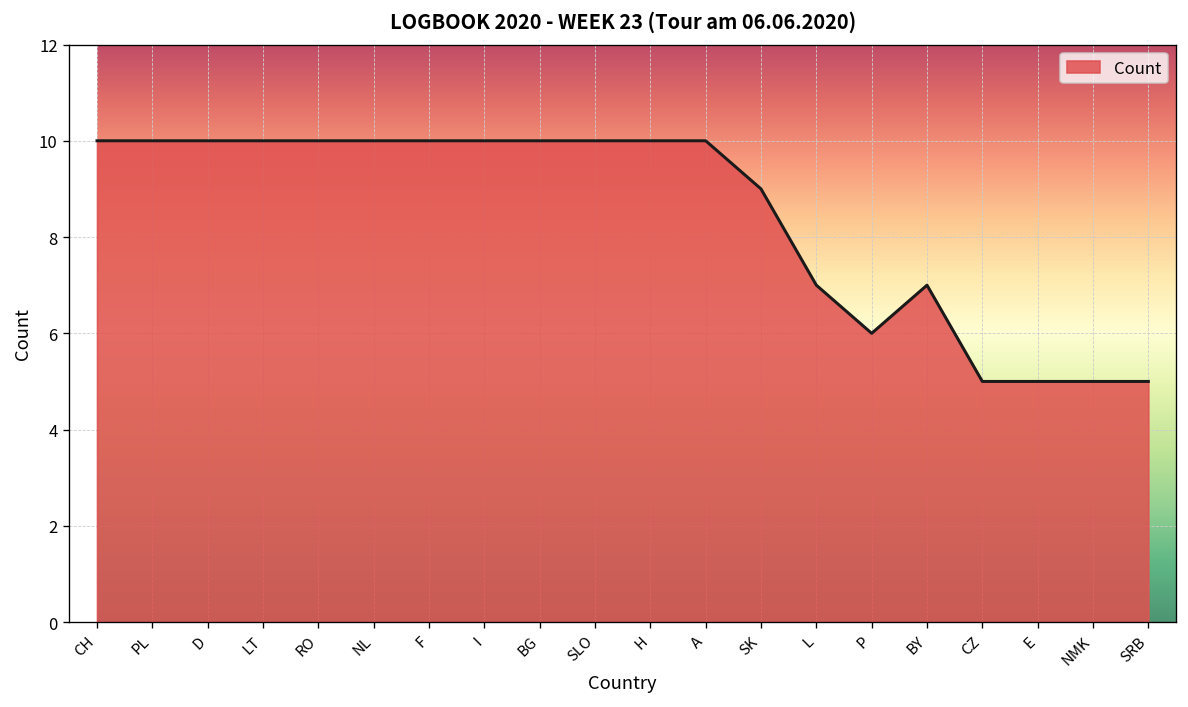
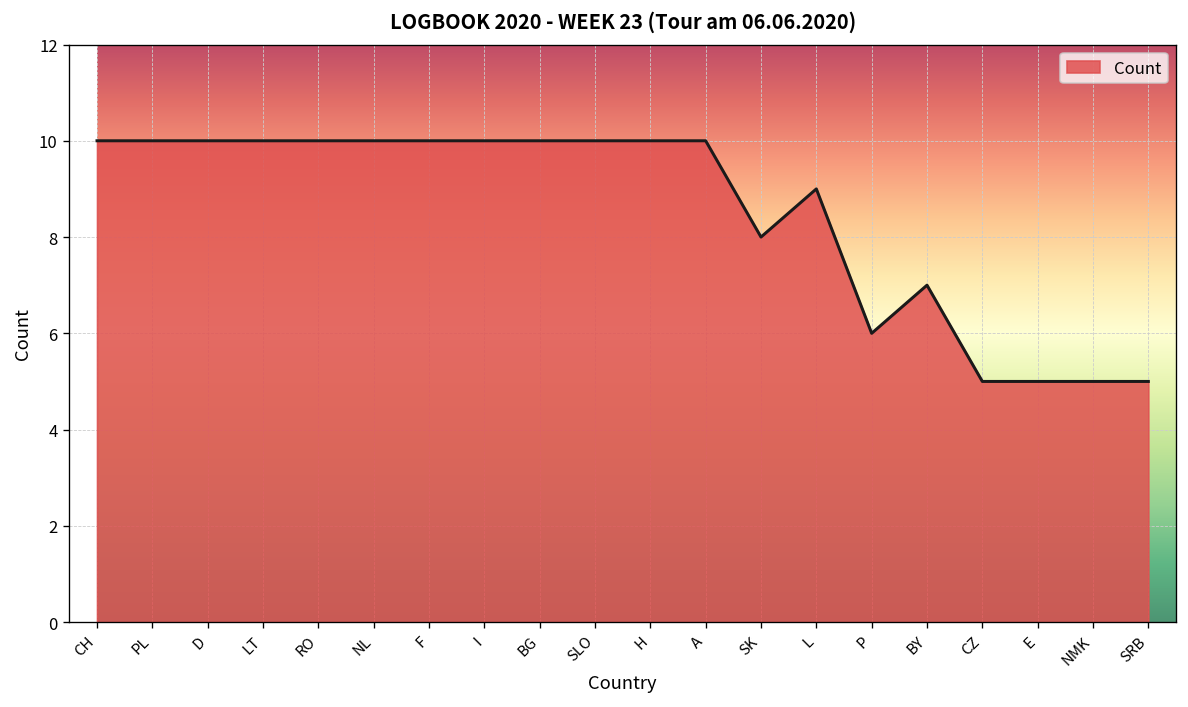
SK: 9 -> 8
L: 7 -> 9
